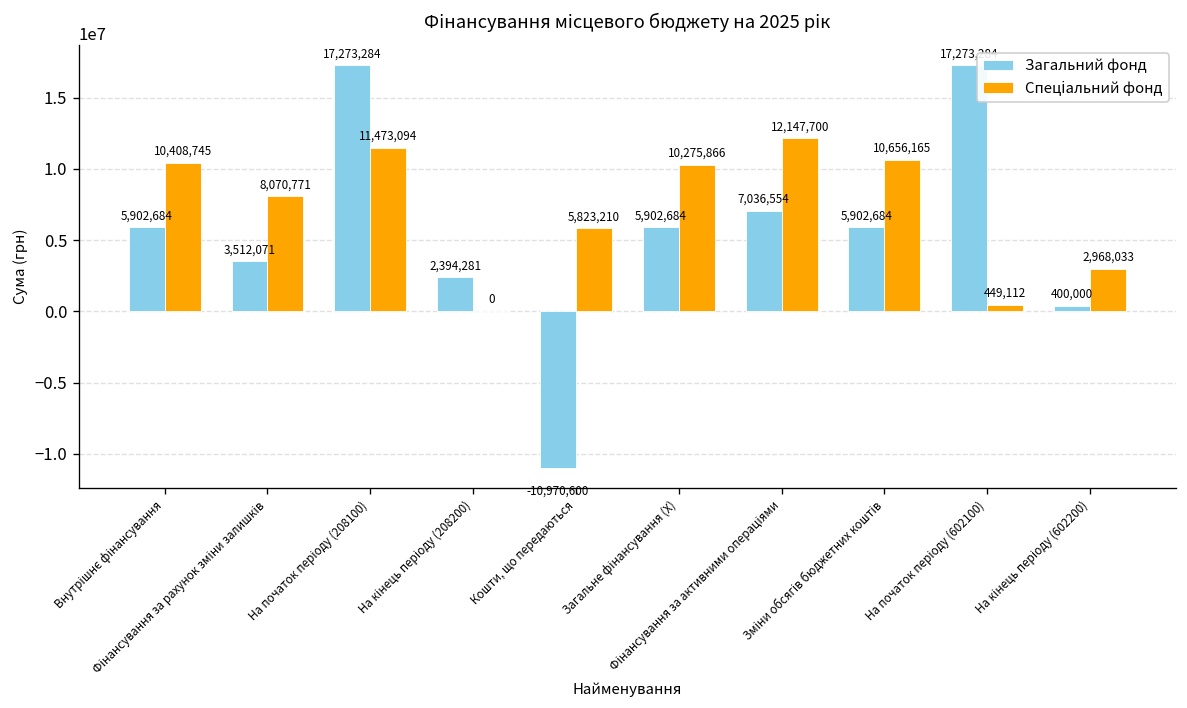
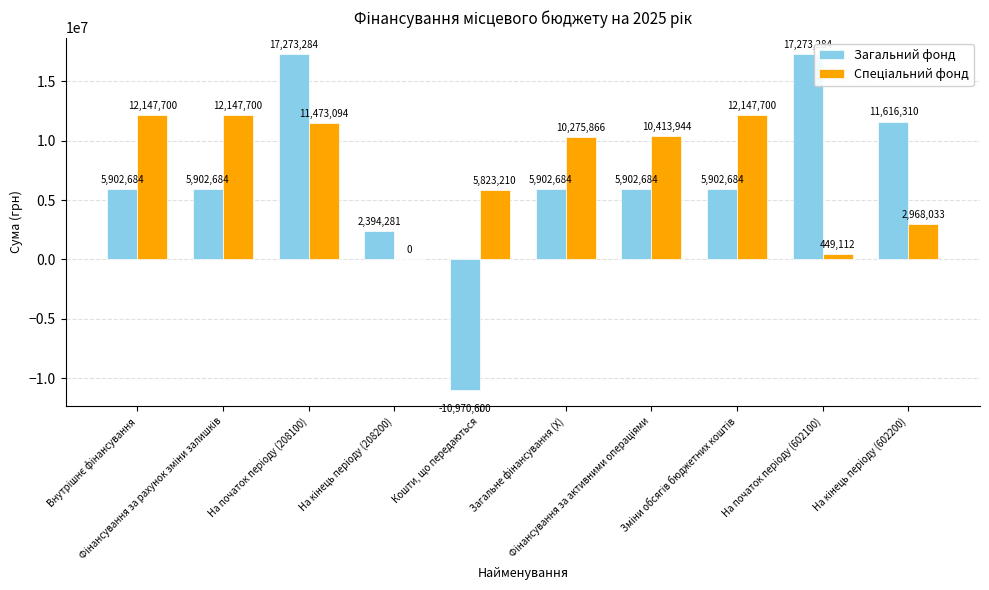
Спеціальний фонд, Внутрішнє фінансування: 10,408,745 -> 12,147,700
Загальний фонд, Фінансування за рахунок зміни залишків: 3,512,071 -> 5,902,684
Спеціальний фонд, Фінансування за рахунок зміни залишків: 8,070,771 -> 12,147,700
Загальний фонд, Фінансування за активними операціями: 7,036,554 -> 5,902,684
Спеціальний фонд, Фінансування за активними операціями: 12,147,700 -> 10,413,944
Спеціальний фонд, Зміни обсягів бюджетних коштів: 10,656,165 -> 12,147,700
Загальний фонд, На кінець періоду (602200): 400,000 -> 11,616,310
